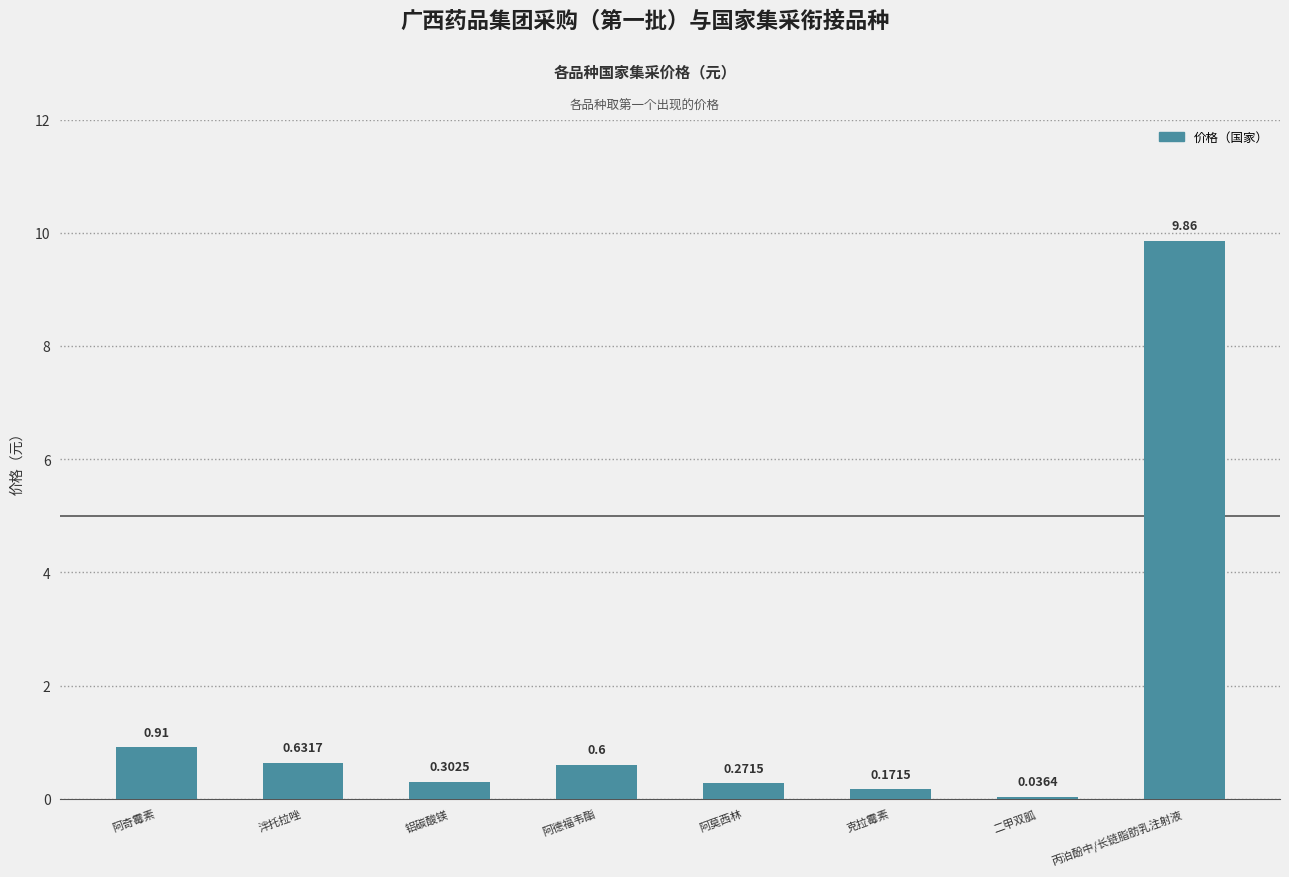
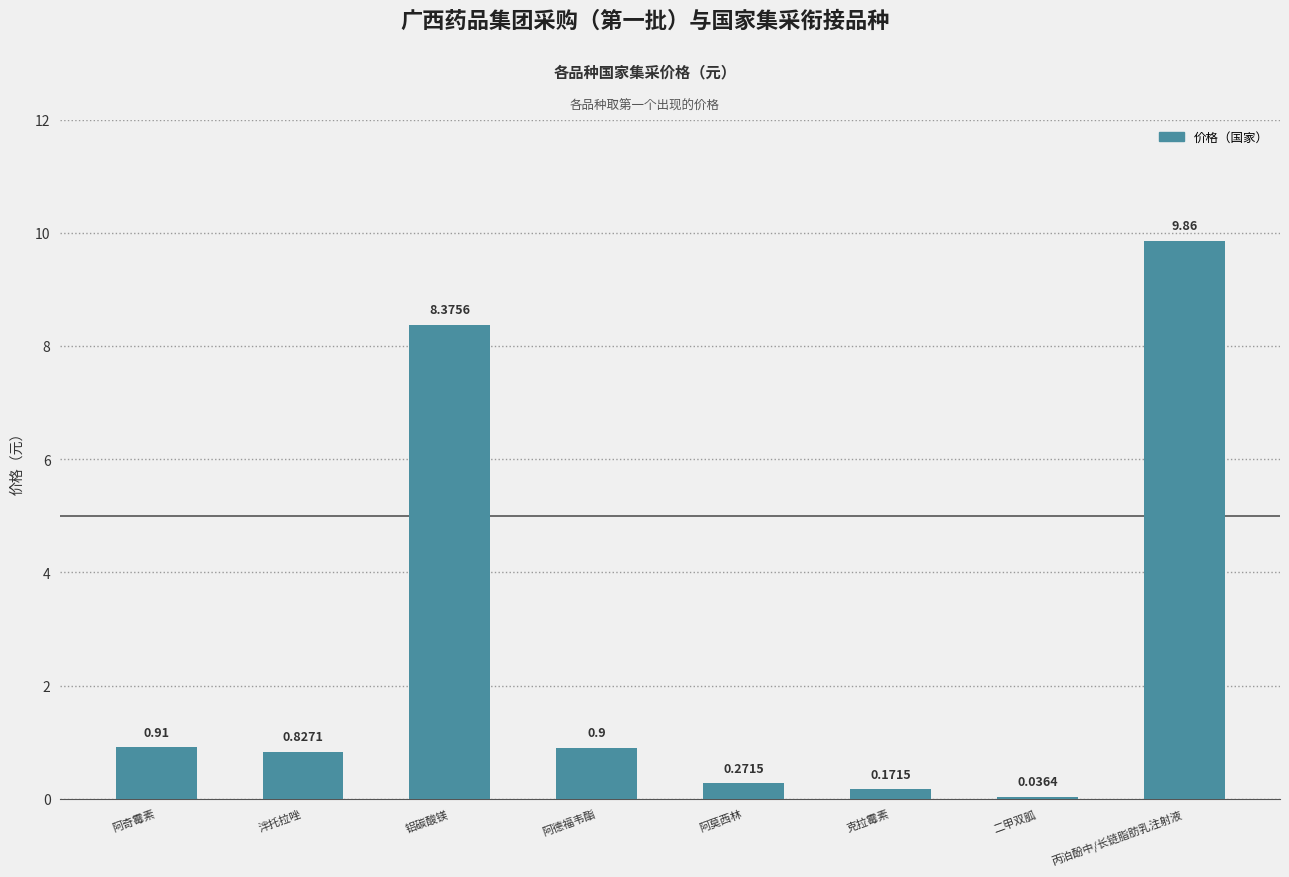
泮托拉唑: 0.6317 -> 0.8271
铝碳酸镁: 0.3025 -> 8.3756
阿德福韦酯: 0.6 -> 0.9
